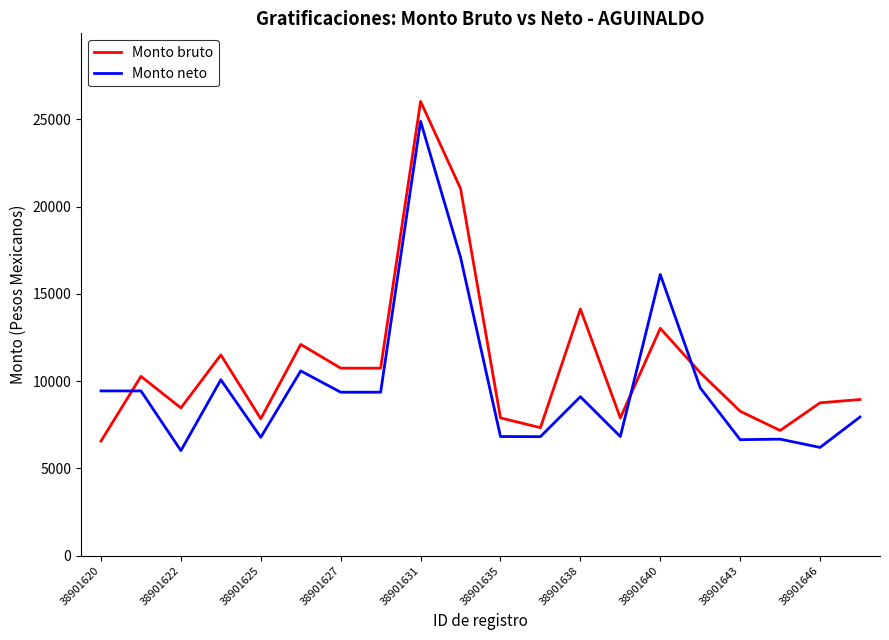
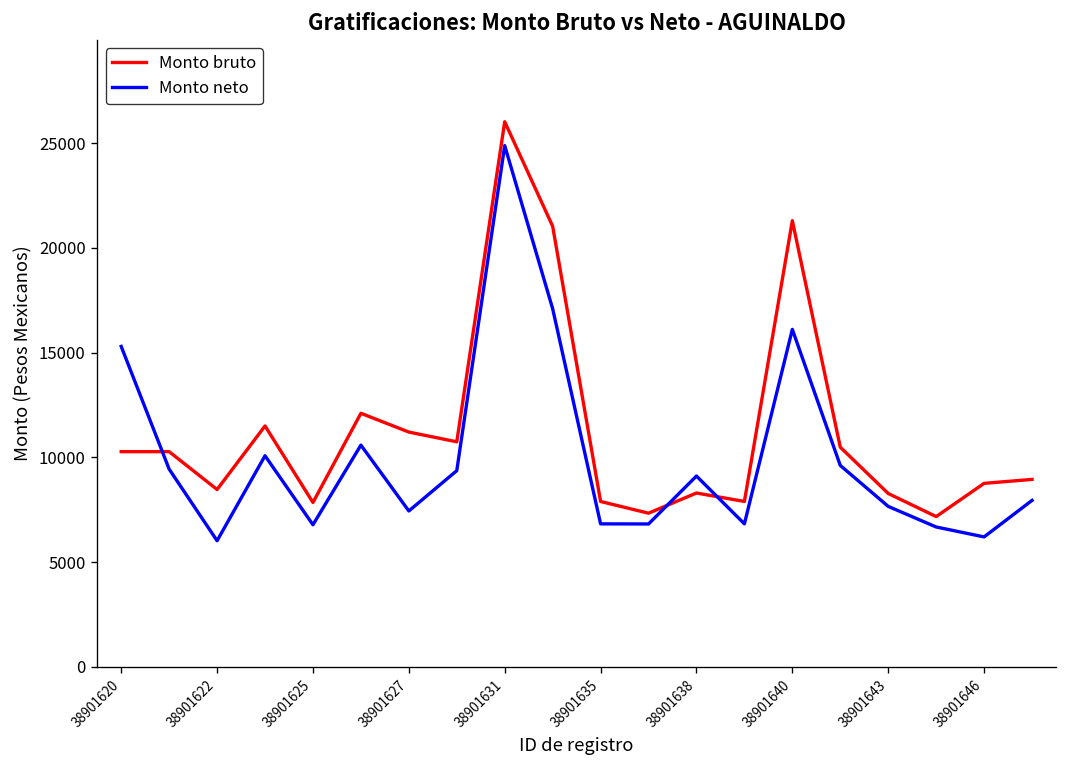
Monto bruto, 38901620: 6600 -> 10300
Monto neto, 38901620: 9400 -> 15300
Monto bruto, 38901627: 10700 -> 11200
Monto neto, 38901627: 9400 -> 7400
Monto bruto, 38901638: 14100 -> 8300
Monto bruto, 38901640: 13000 -> 21300
Monto neto, 38901643: 6600 -> 7700
